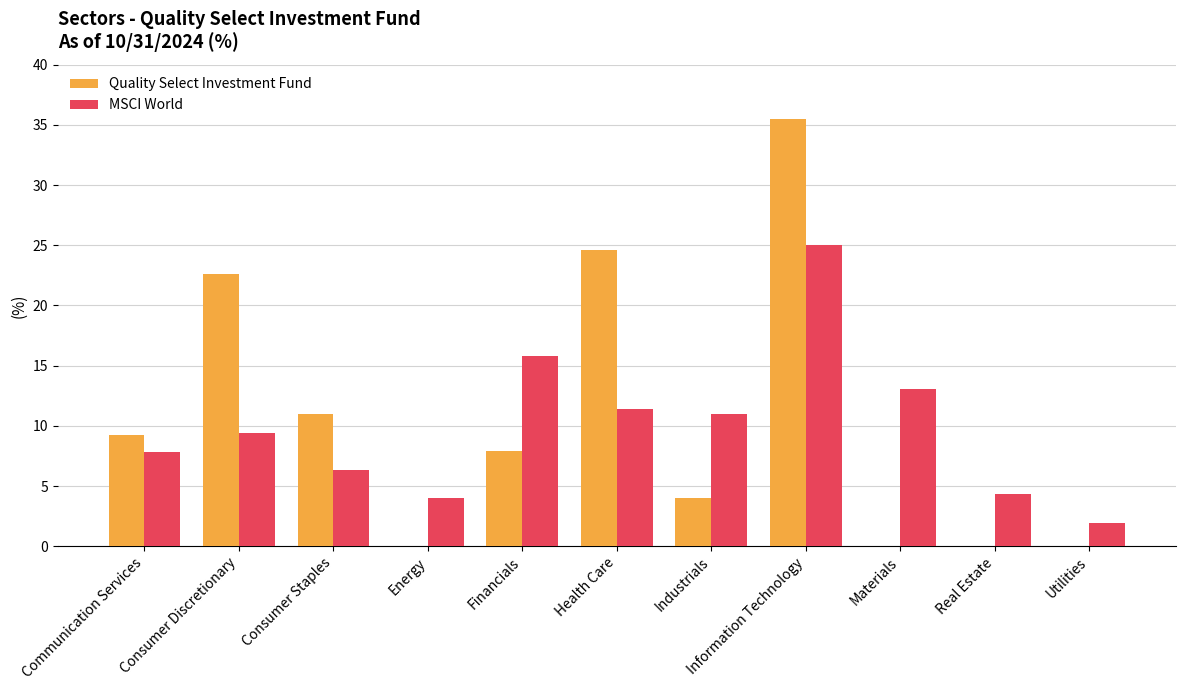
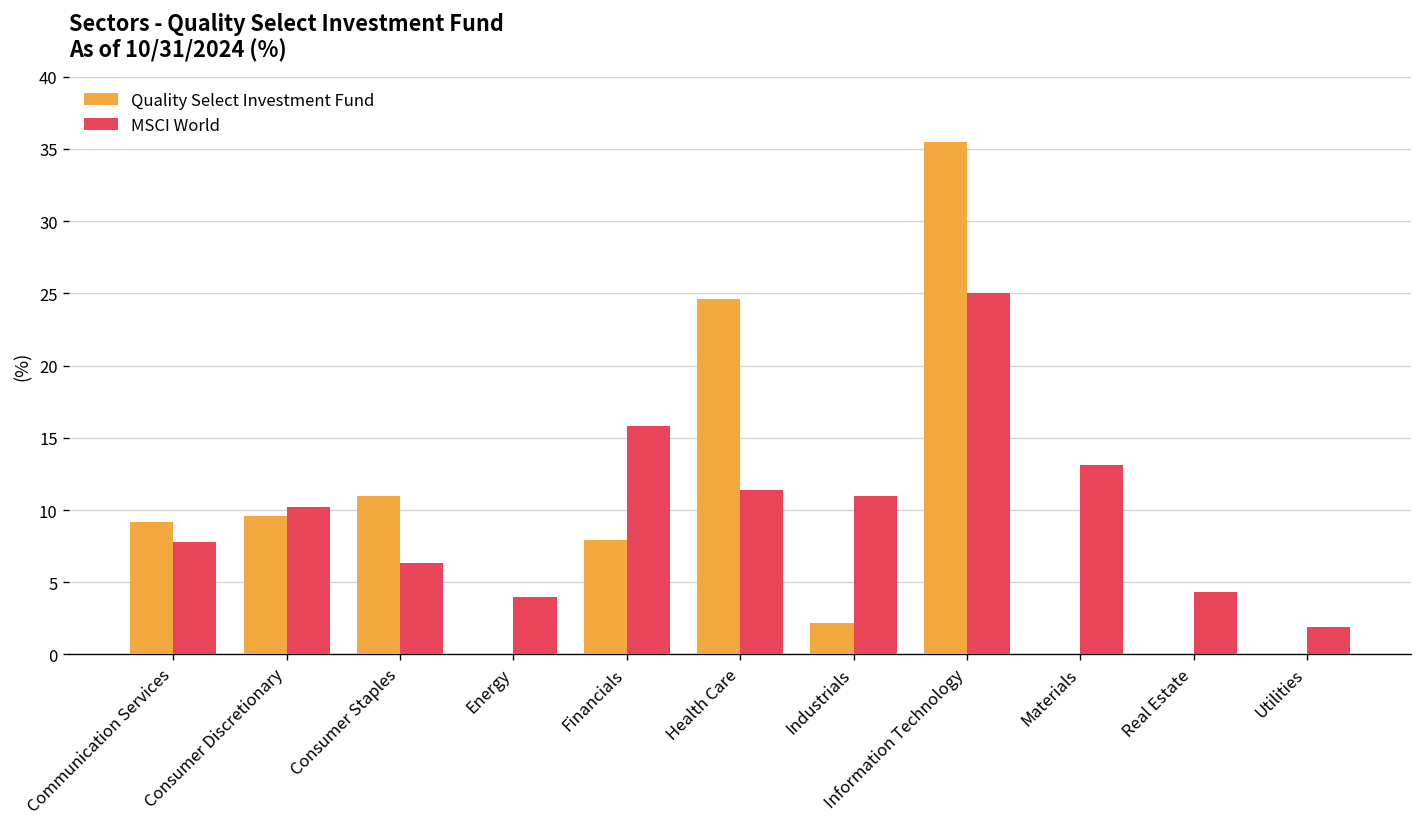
Quality Select Investment Fund, Consumer Discretionary: 22.6 -> 9.6
MSCI World, Consumer Discretionary: 9.4 -> 10.2
Quality Select Investment Fund, Industrials: 4.0 -> 2.2
